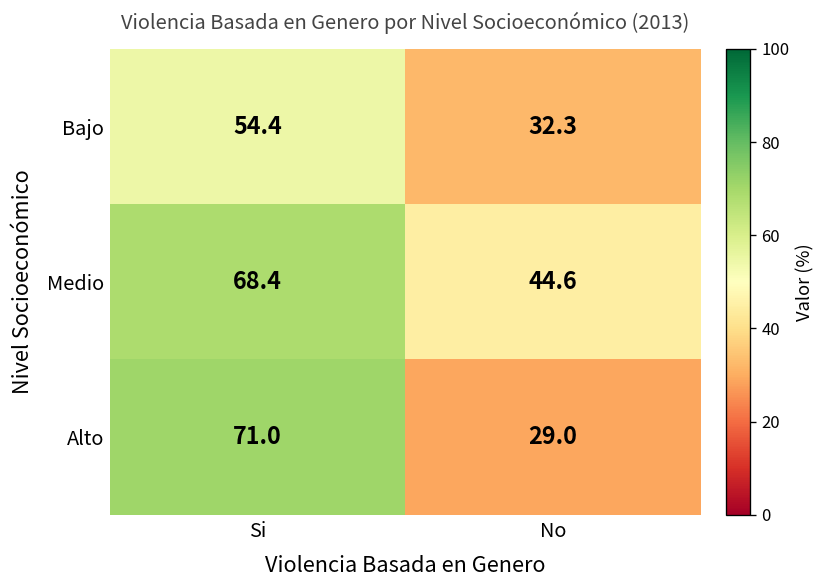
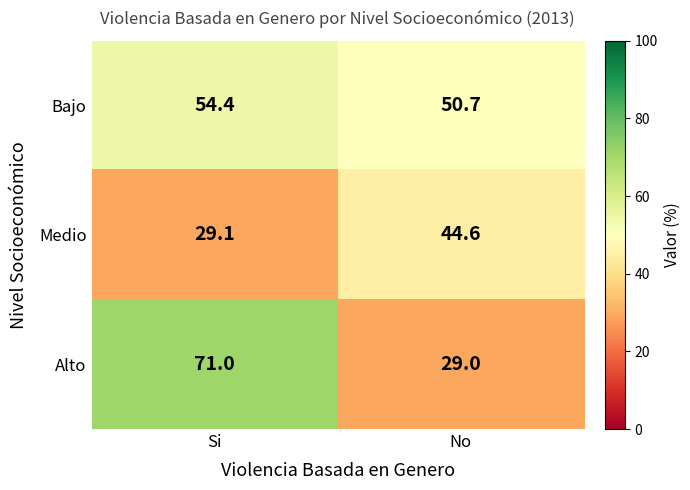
Bajo, No: 32.3 -> 50.7
Medio, Si: 68.4 -> 29.1
